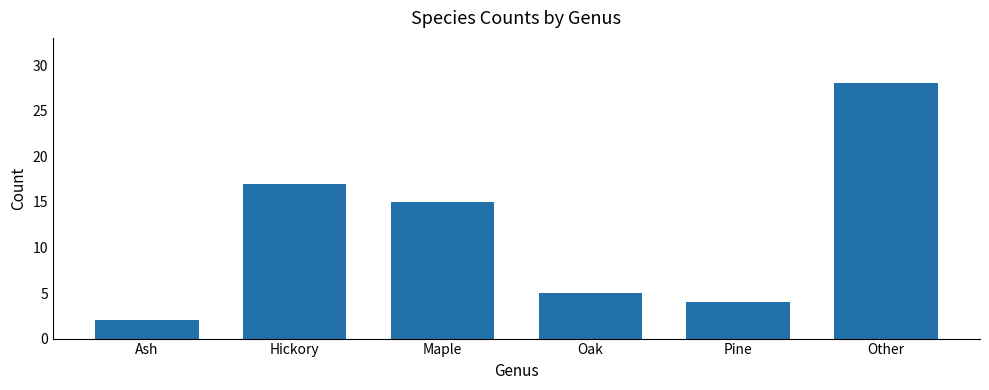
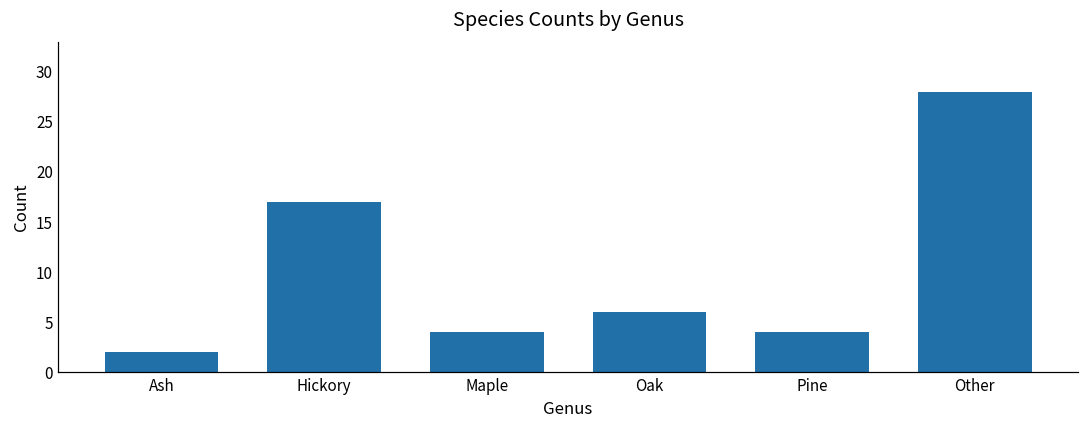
Maple: 15 -> 4
Oak: 5 -> 6
